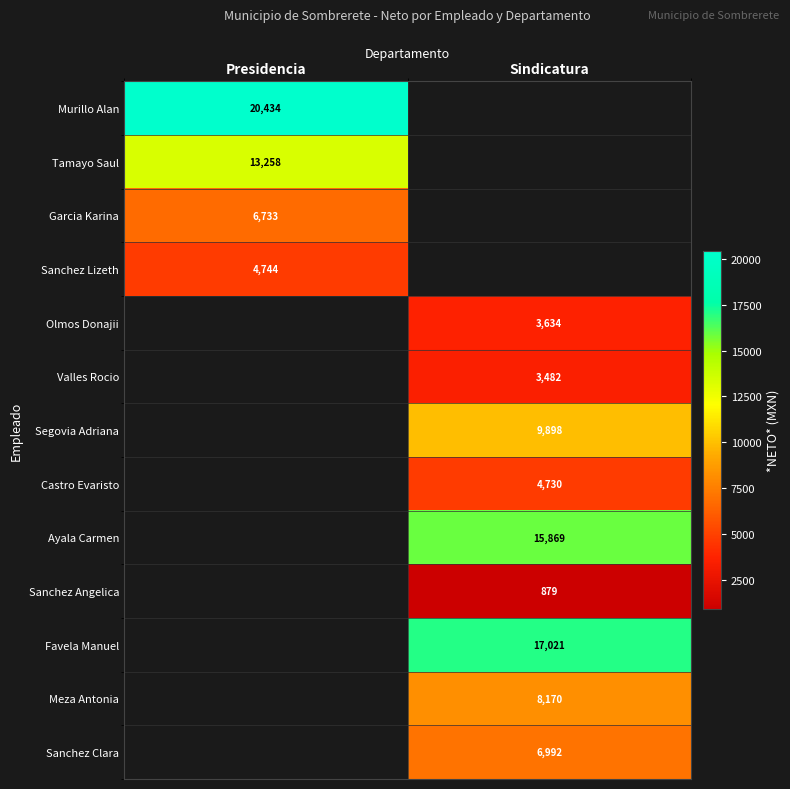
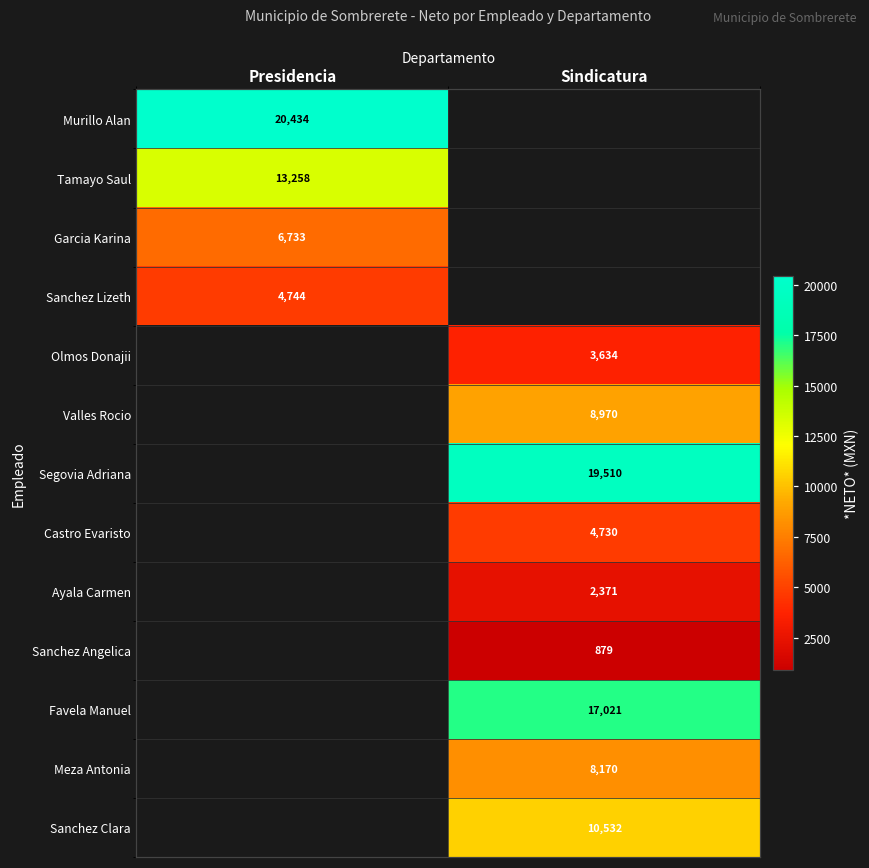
Valles Rocio, Sindicatura: 3,482 -> 8,970
Segovia Adriana, Sindicatura: 9,898 -> 19,510
Ayala Carmen, Sindicatura: 15,869 -> 2,371
Sanchez Clara, Sindicatura: 6,992 -> 10,532
